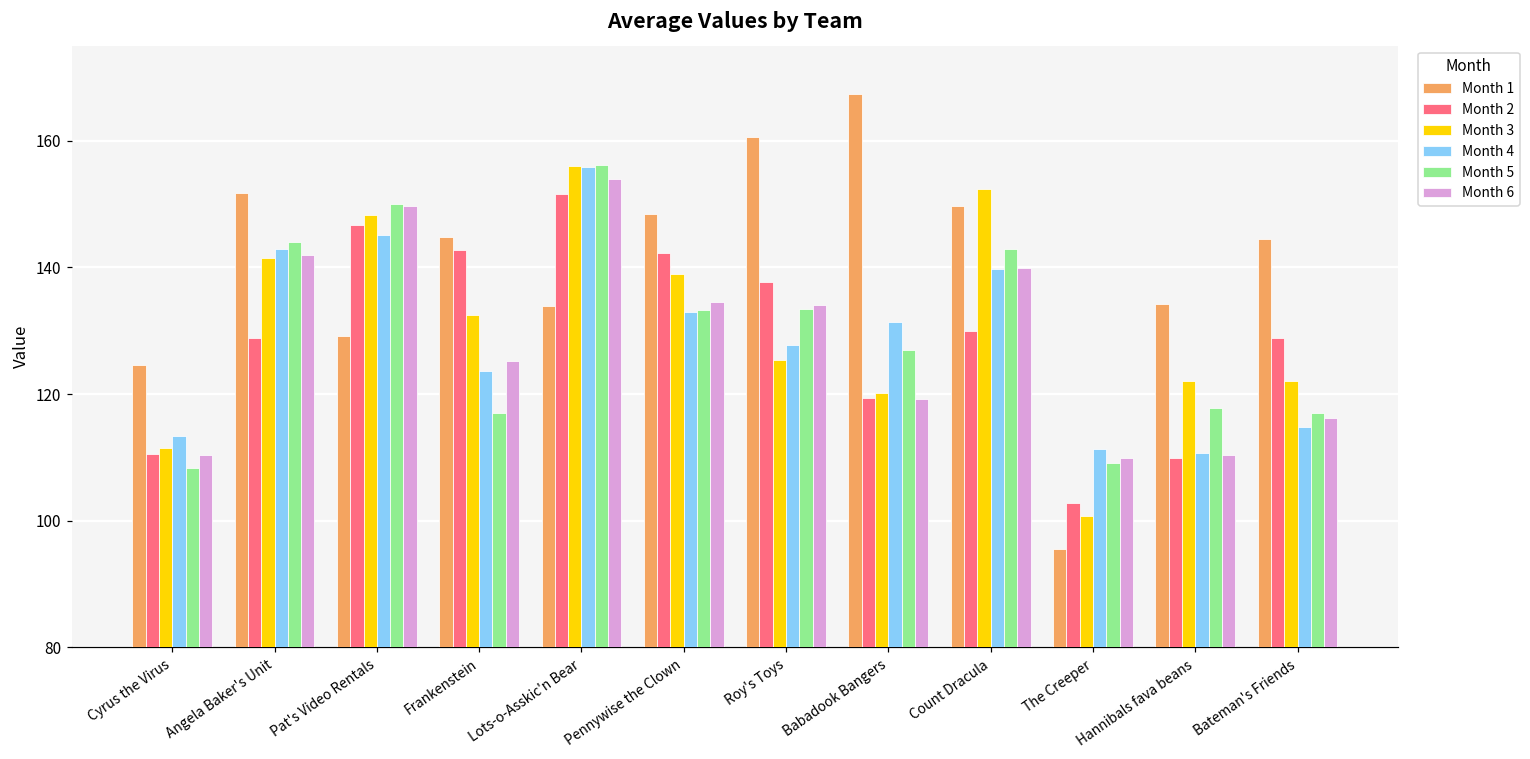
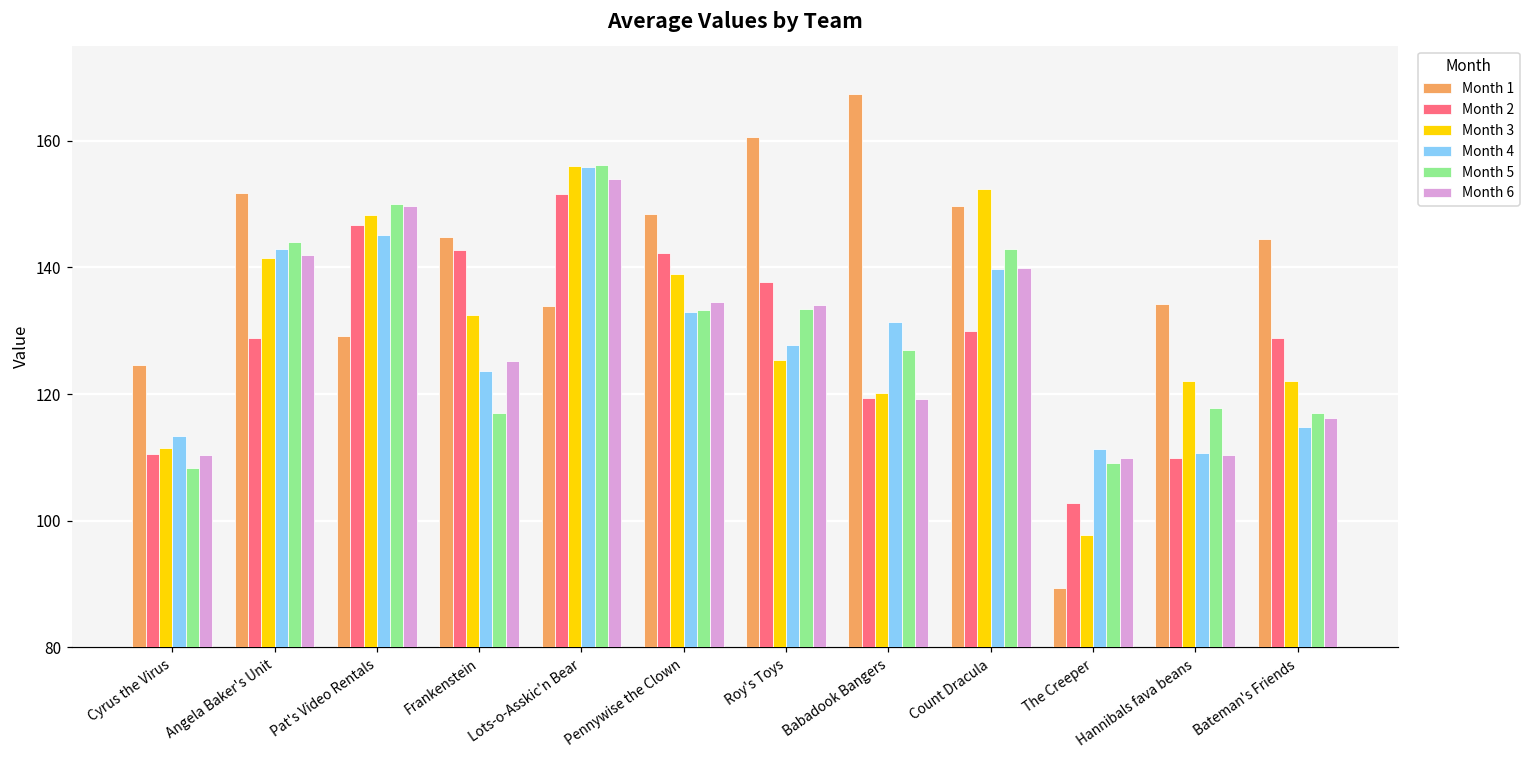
Month 1, The Creeper: 95 -> 89
Month 3, The Creeper: 101 -> 98
